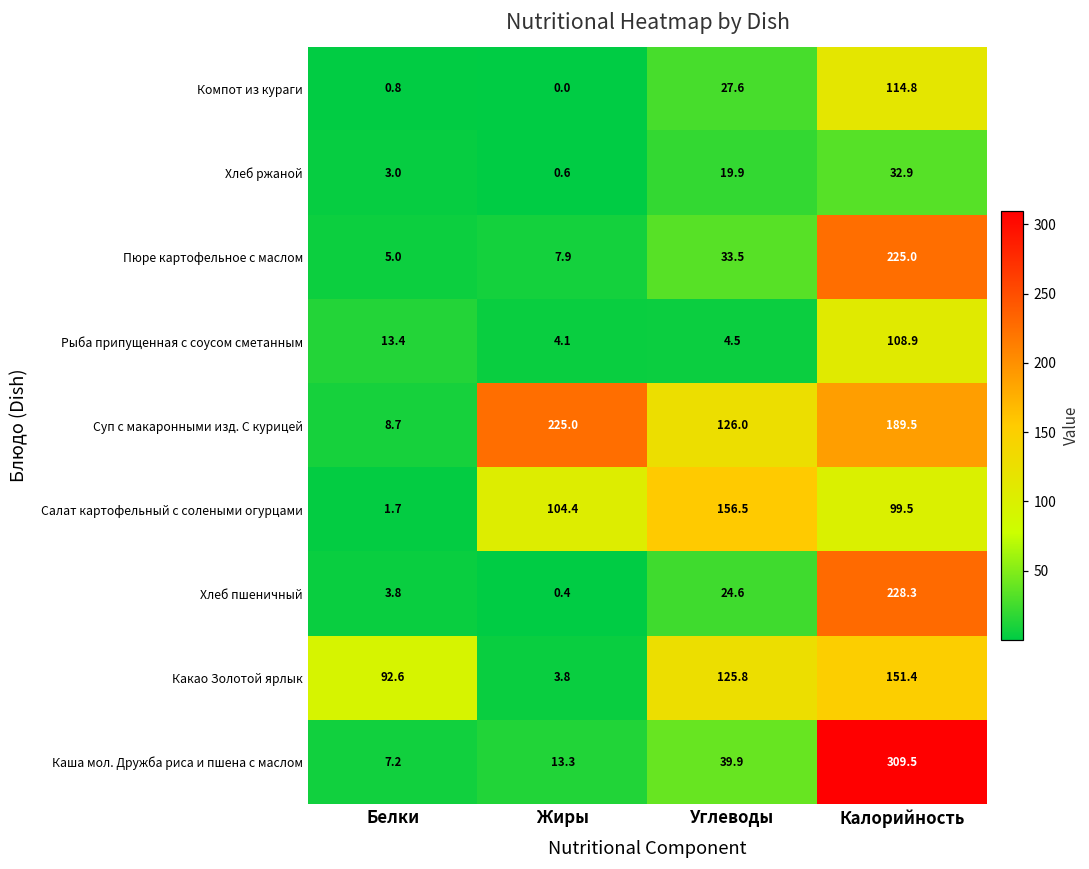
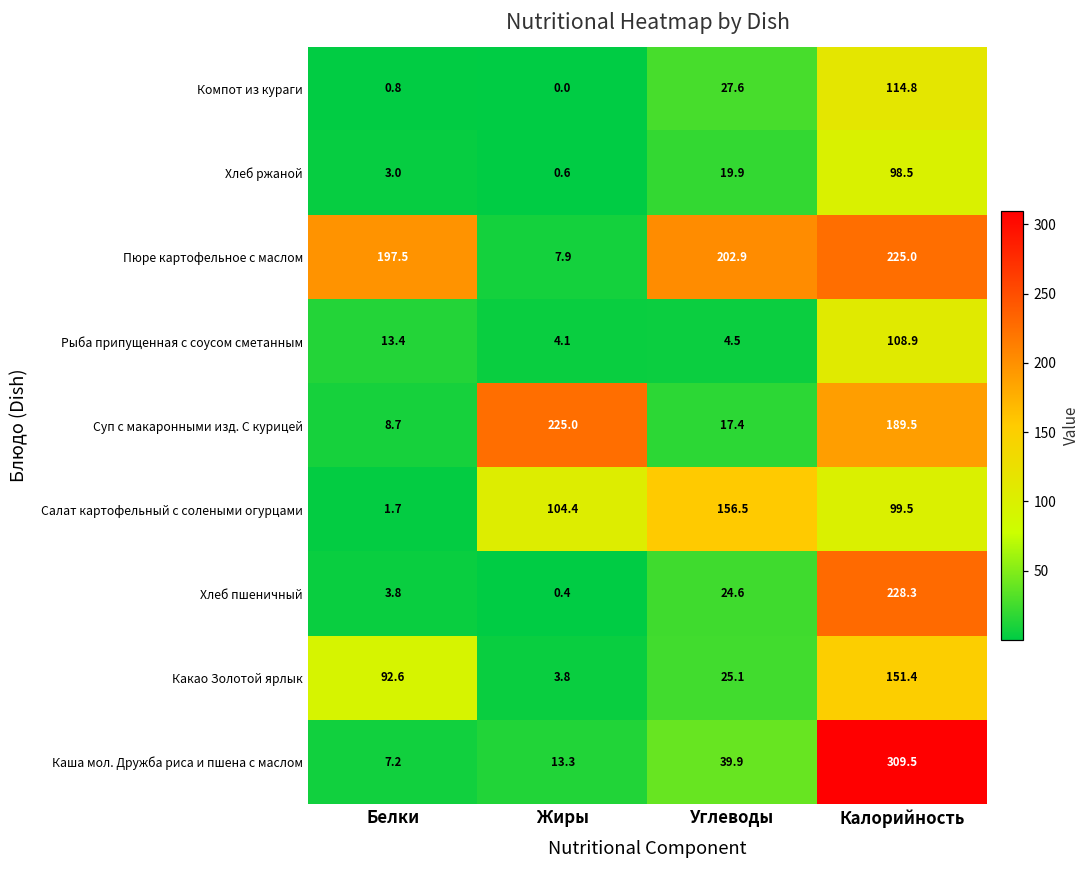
Хлеб ржаной, Калорийность: 32.9 -> 98.5
Пюре картофельное с маслом, Белки: 5.0 -> 197.5
Пюре картофельное с маслом, Углеводы: 33.5 -> 202.9
Суп с макаронными изд. С курицей, Углеводы: 126.0 -> 17.4
Какао Золотой ярлык, Углеводы: 125.8 -> 25.1
